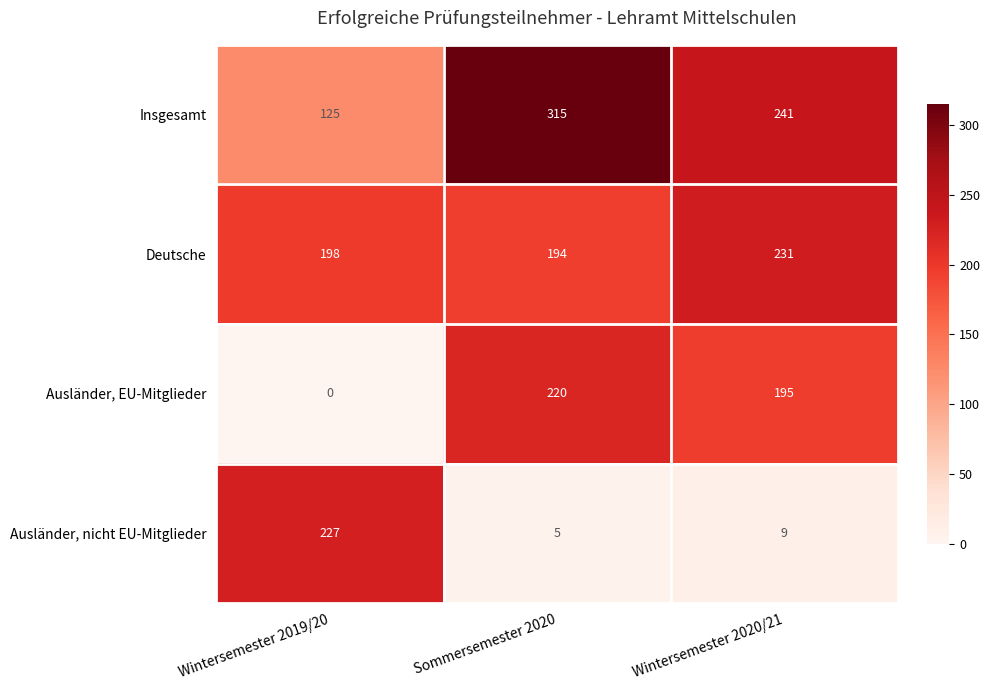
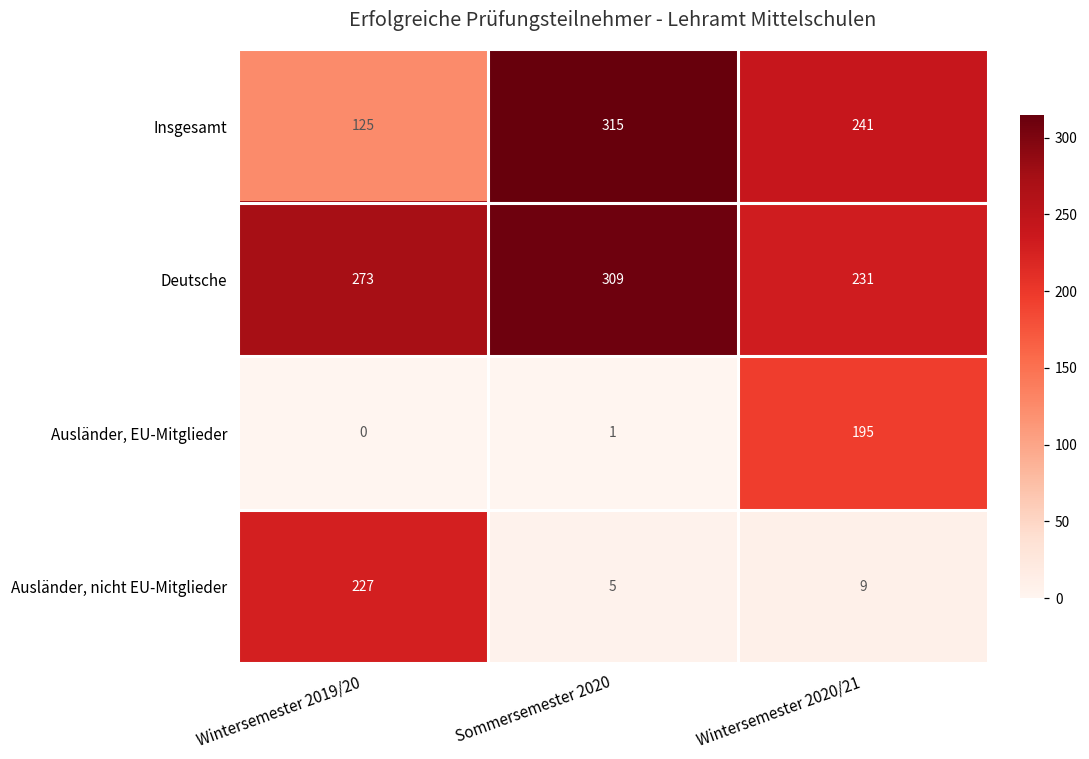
Deutsche, Wintersemester 2019/20: 198 -> 273
Deutsche, Sommersemester 2020: 194 -> 309
Ausländer, EU-Mitglieder, Sommersemester 2020: 220 -> 1
